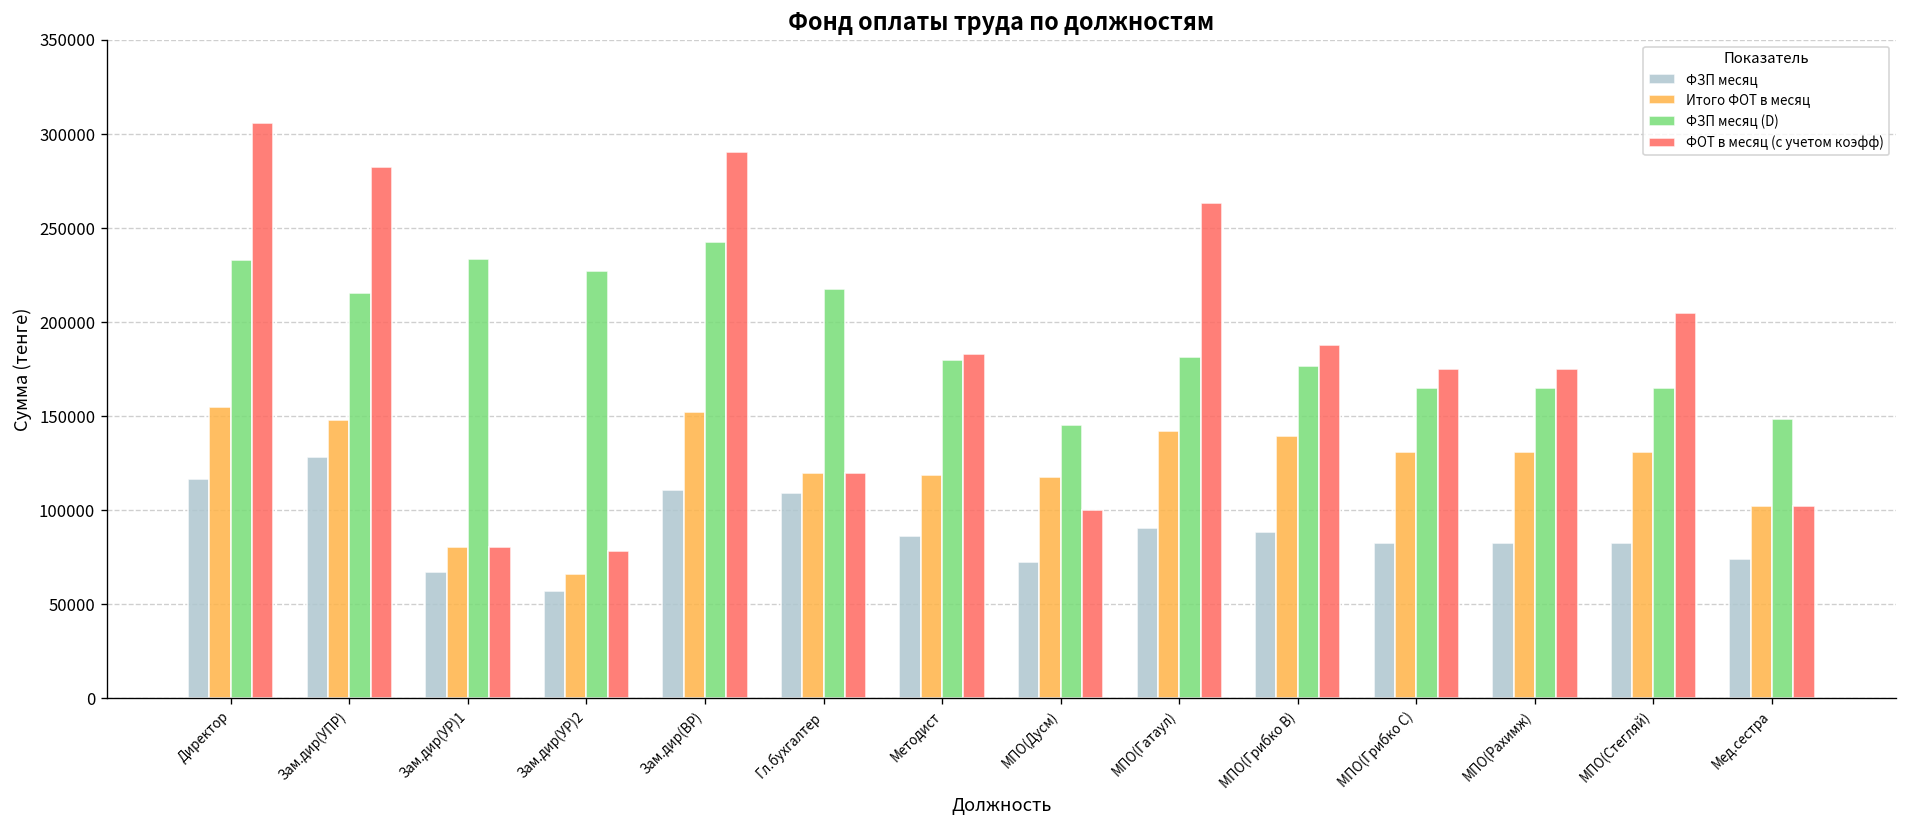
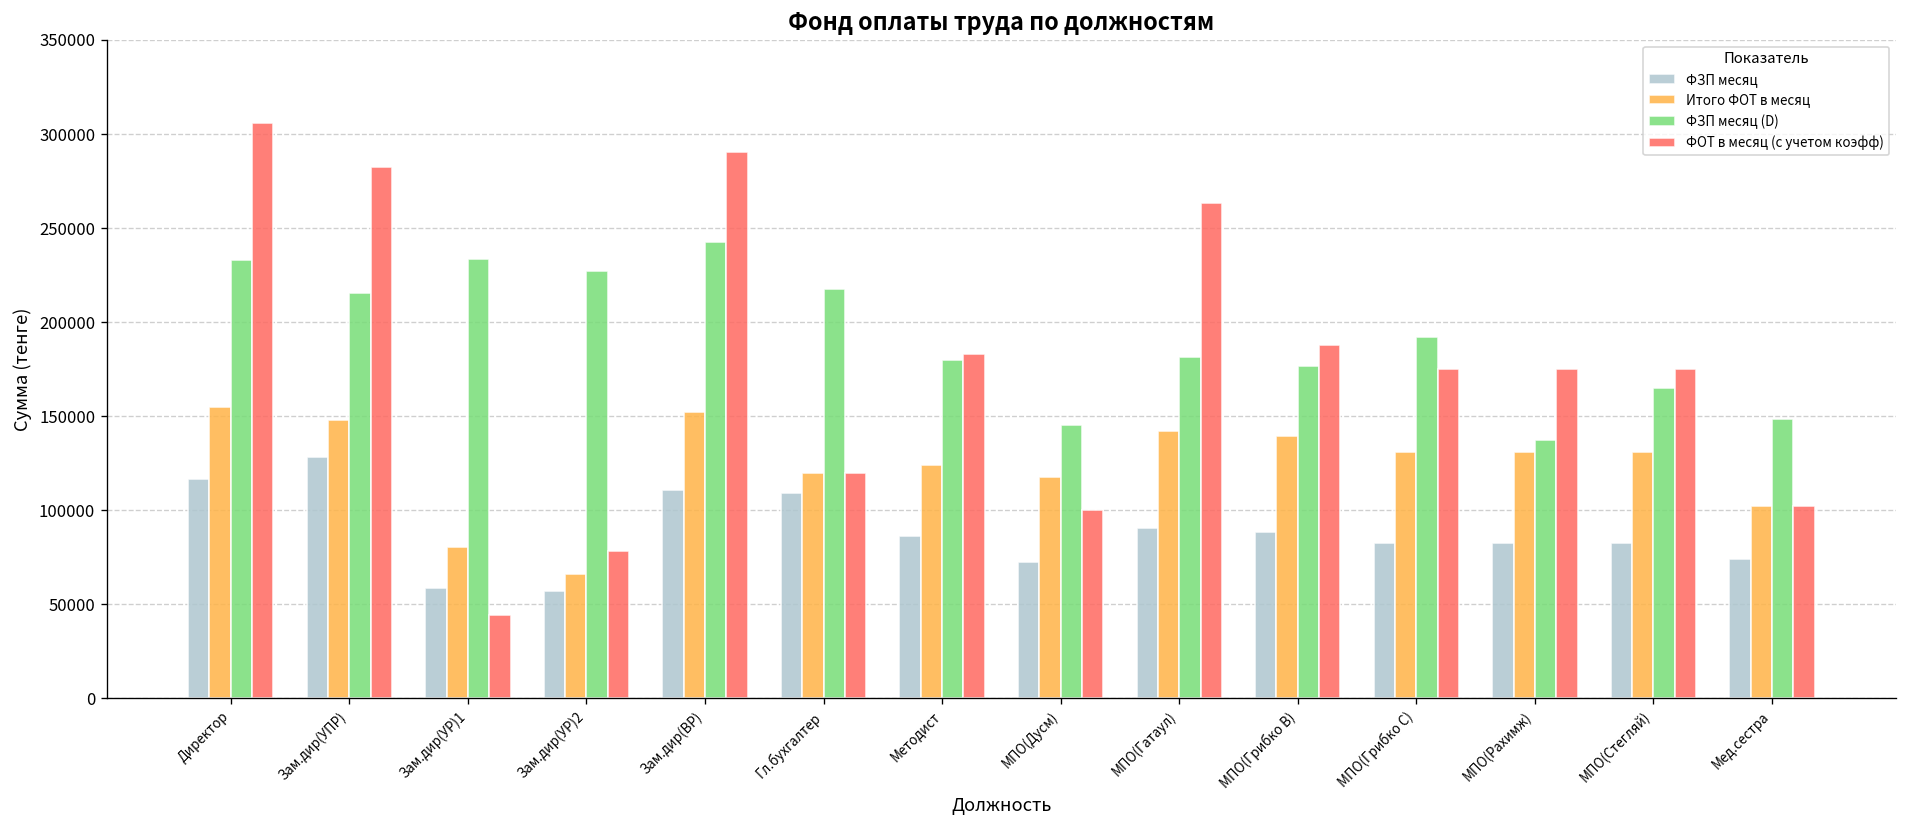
ФЗП месяц, Зам.дир(УР)1: 67000 -> 58000
ФОТ в месяц (с учетом коэфф), Зам.дир(УР)1: 80000 -> 44000
Итого ФОТ в месяц, Методист: 119000 -> 124000
ФЗП месяц (D), МПО(Грибко С): 165000 -> 192000
ФЗП месяц (D), МПО(Рахимж): 165000 -> 137000
ФОТ в месяц (с учетом коэфф), МПО(Стегляй): 205000 -> 175000
